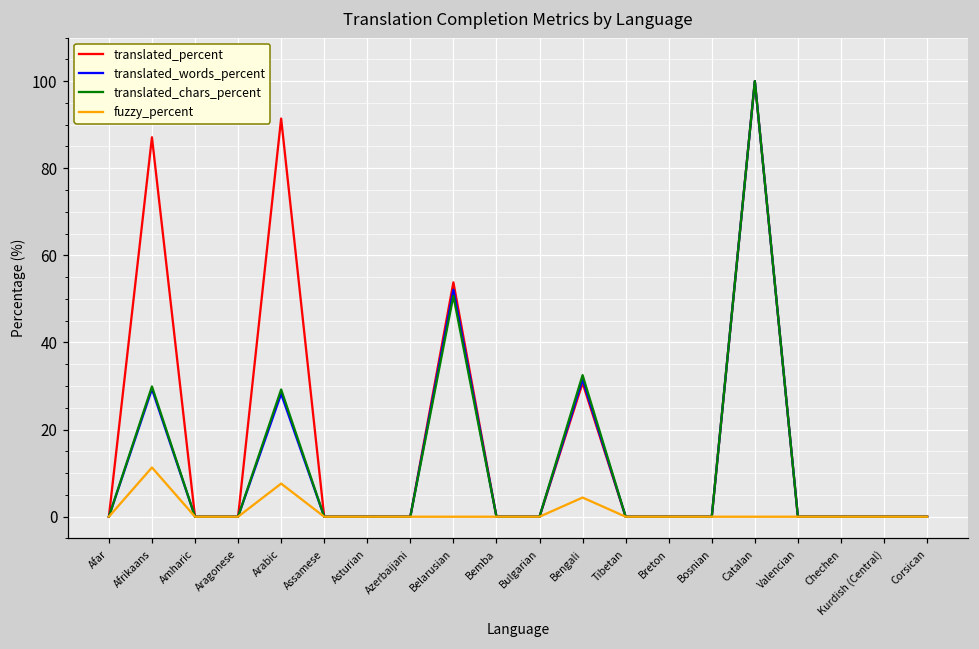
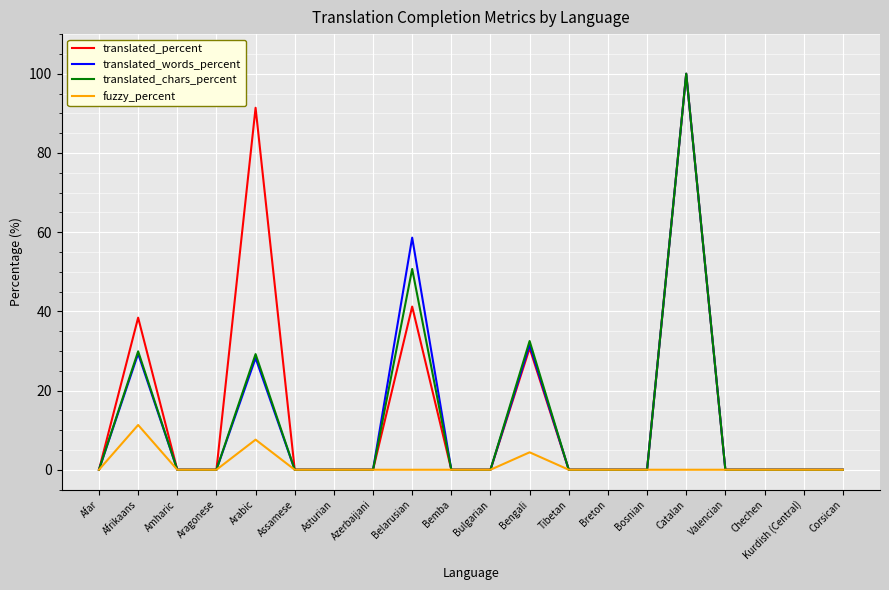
translated_percent, Afrikaans: 87 -> 38
translated_percent, Belarusian: 54 -> 41
translated_words_percent, Belarusian: 52 -> 59
